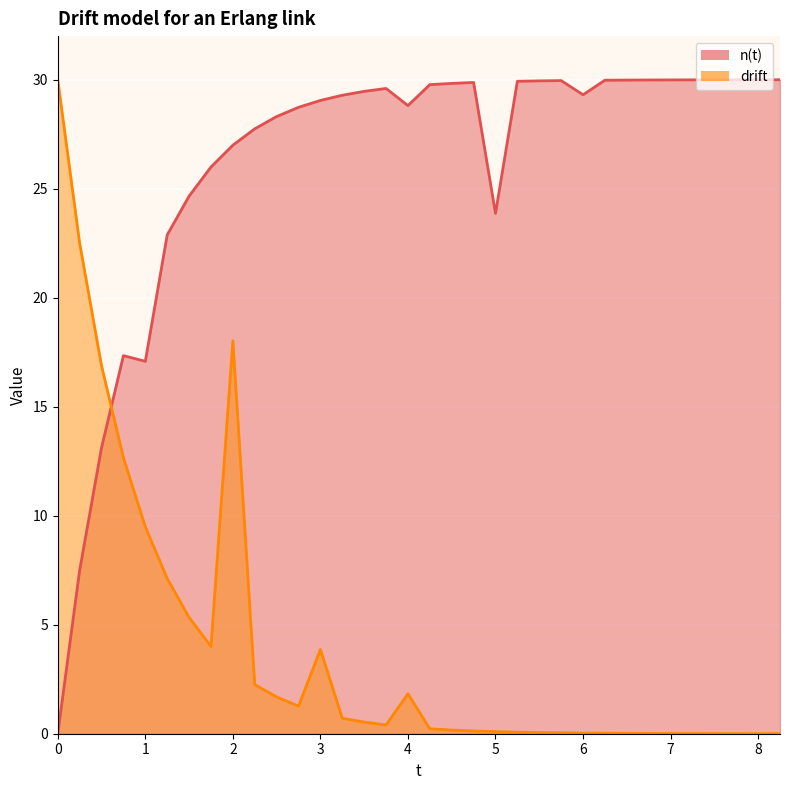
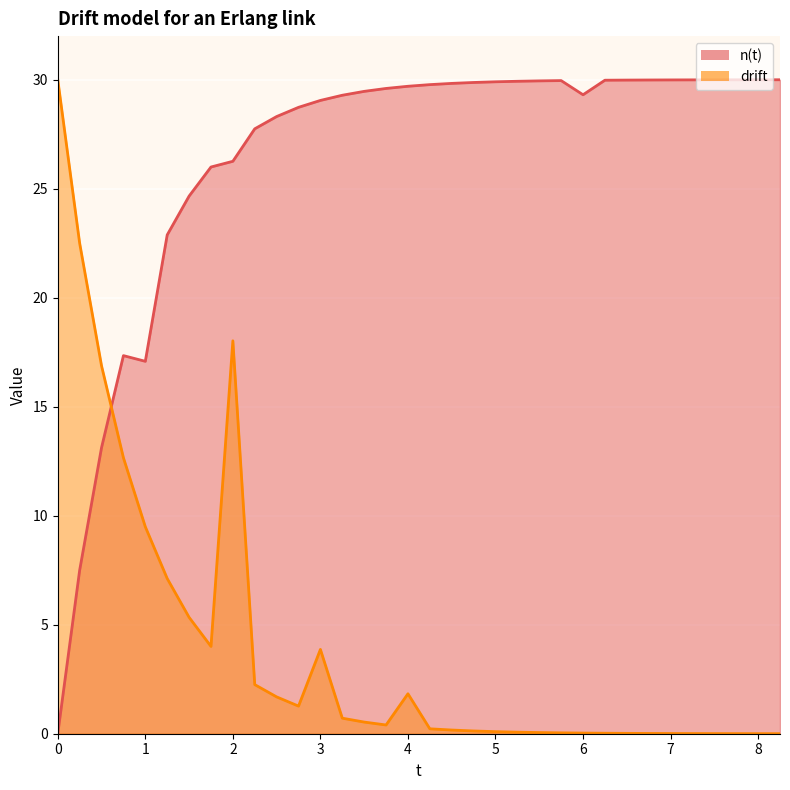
n(t), 2: 27.0 -> 26.3
n(t), 4: 28.8 -> 29.7
n(t), 5: 23.9 -> 29.9
